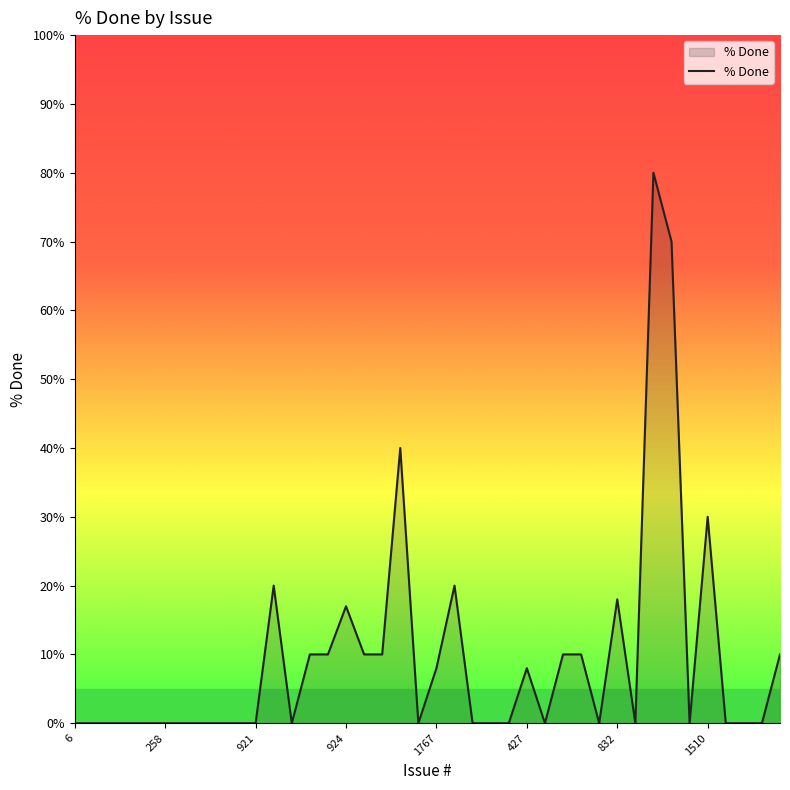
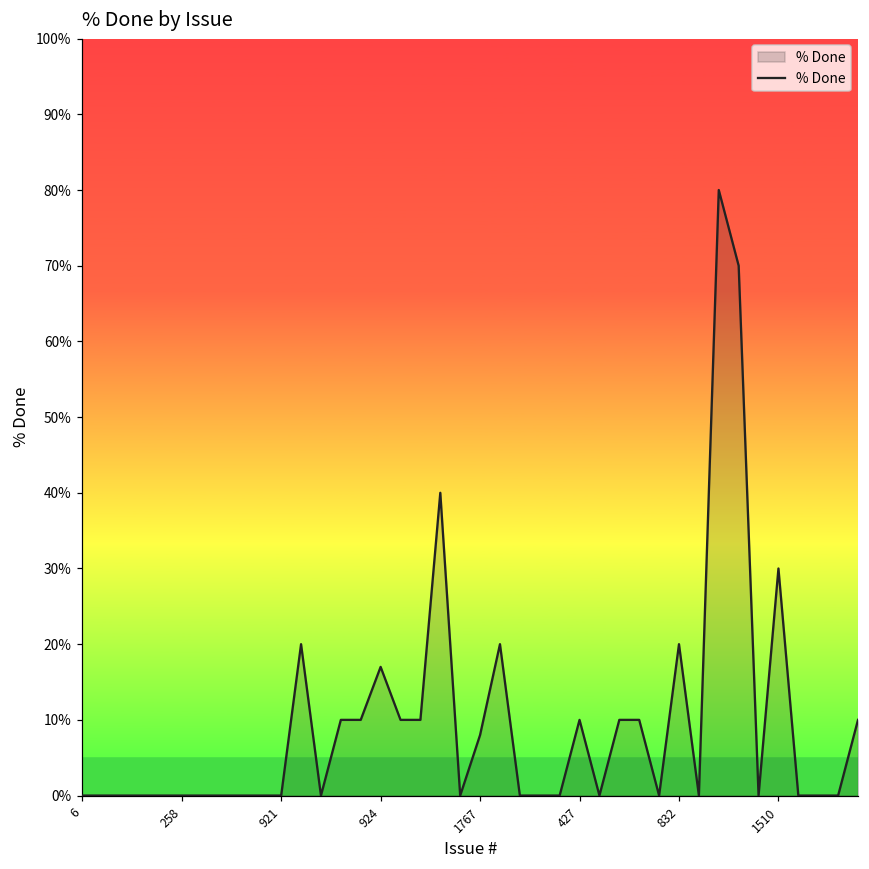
427: 8% -> 10%
832: 18% -> 20%
